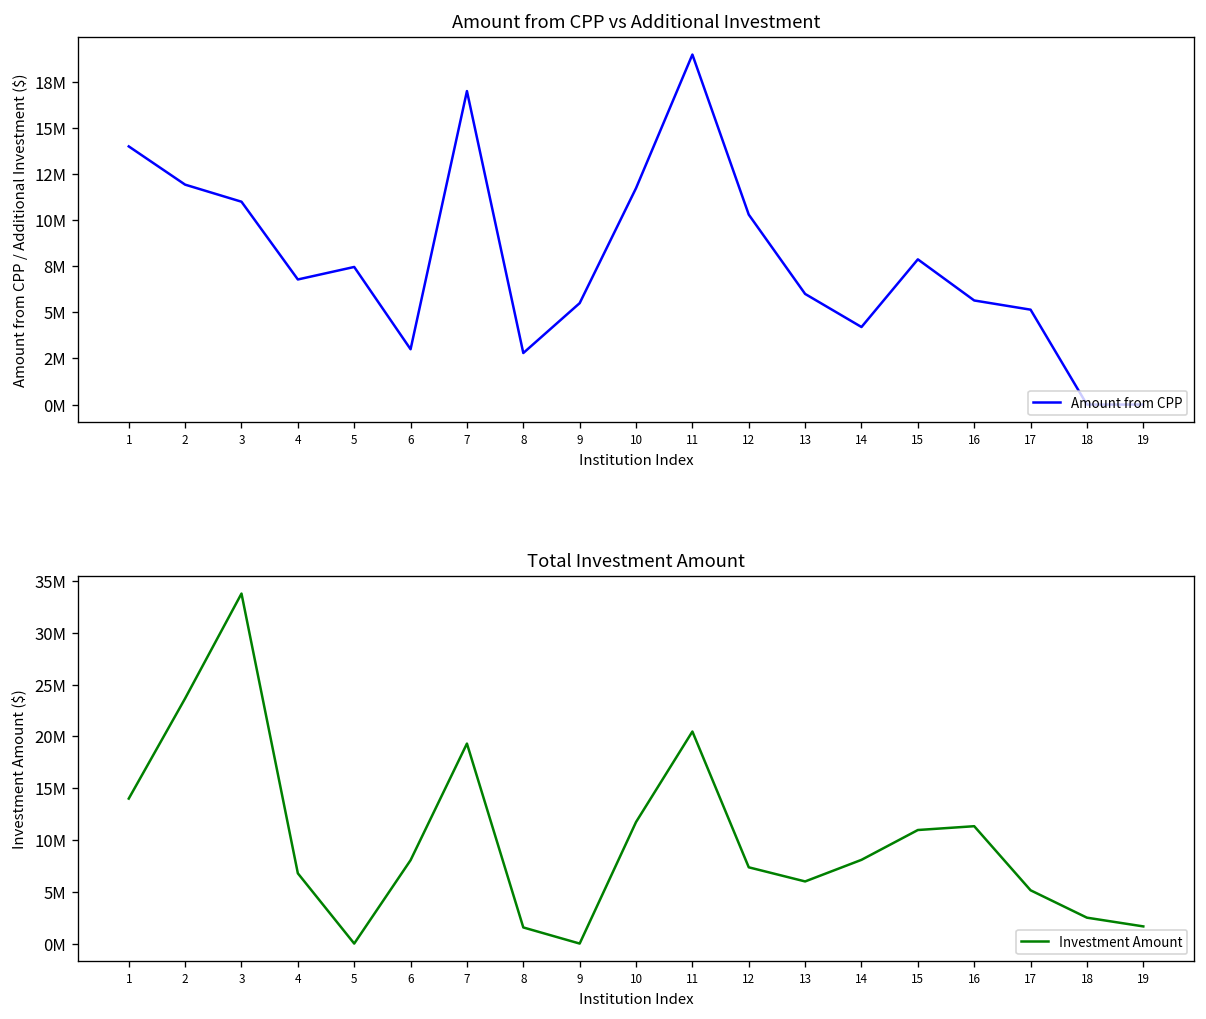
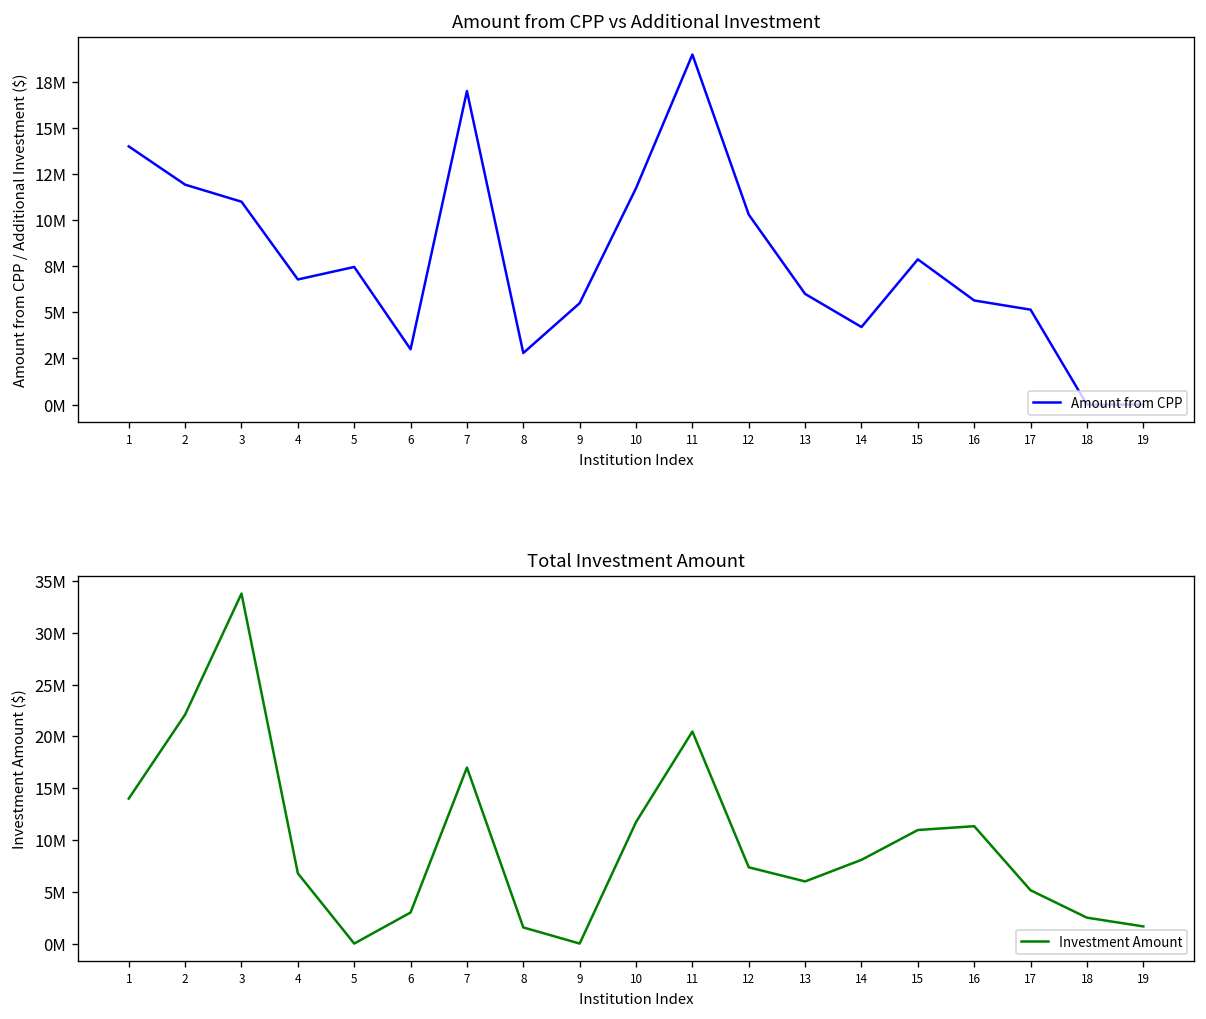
Total Investment Amount, 2: 24000000 -> 22000000
Total Investment Amount, 6: 8000000 -> 3000000
Total Investment Amount, 7: 19000000 -> 17000000
